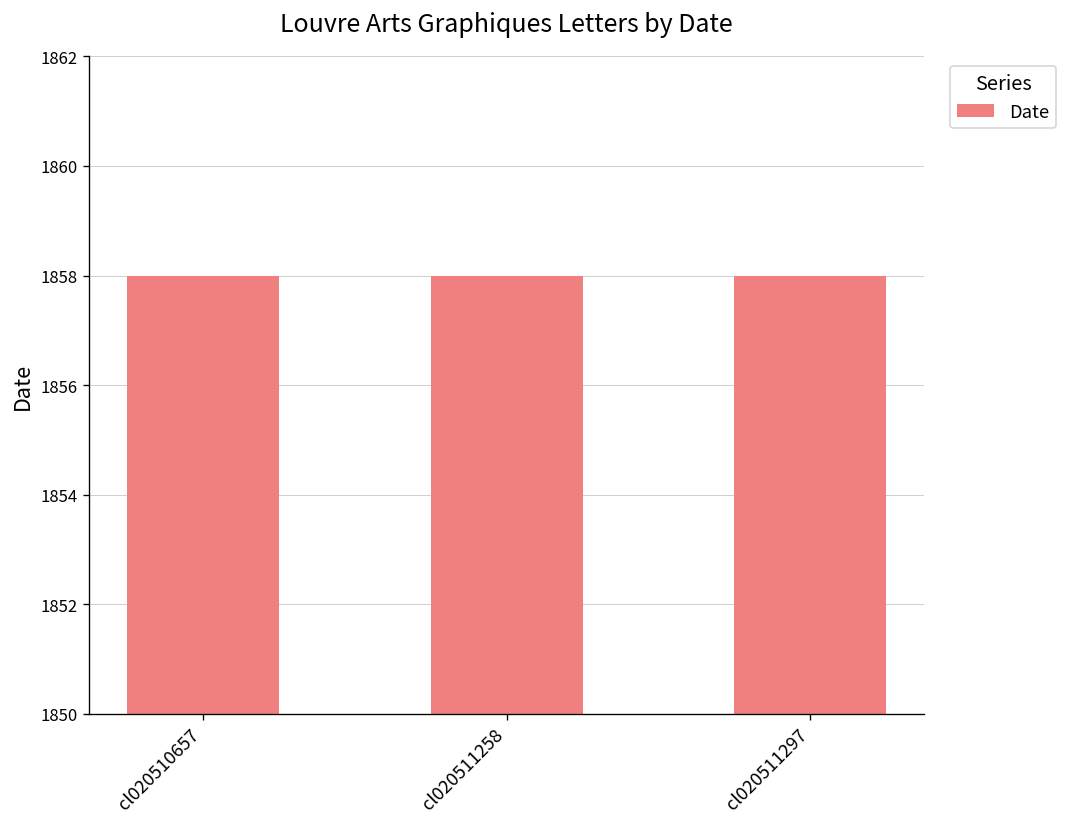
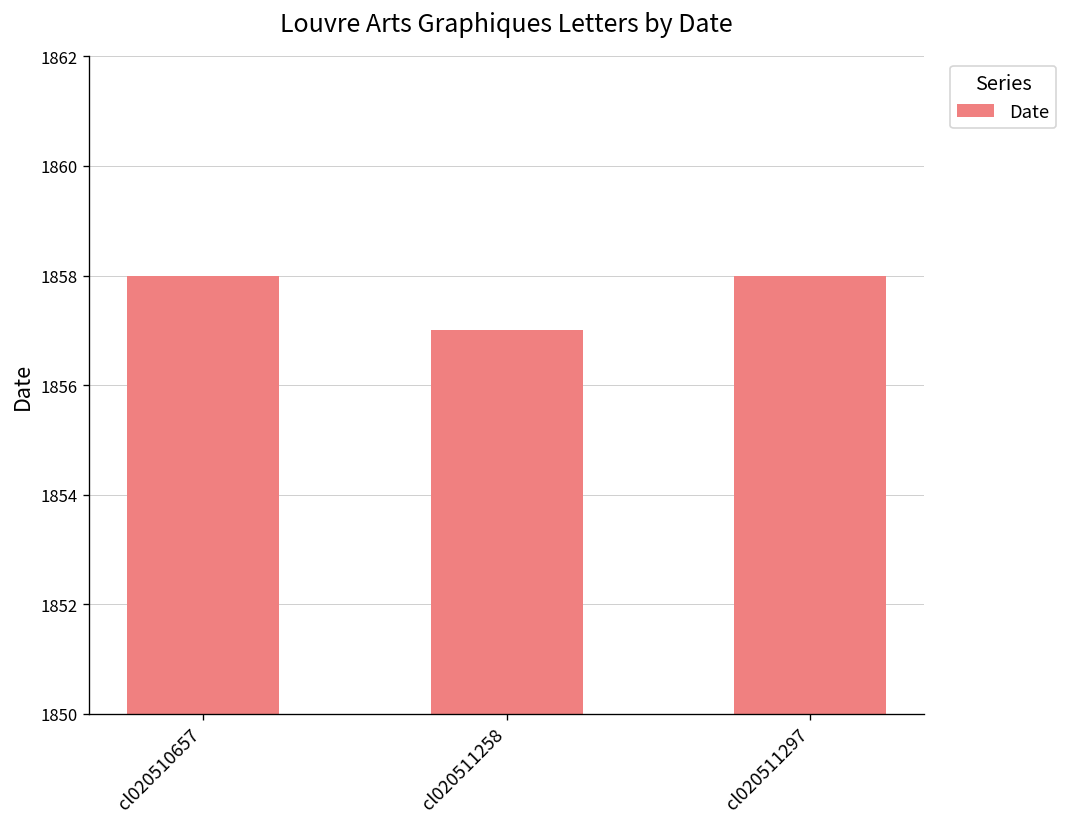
cl020511258: 1858 -> 1857
